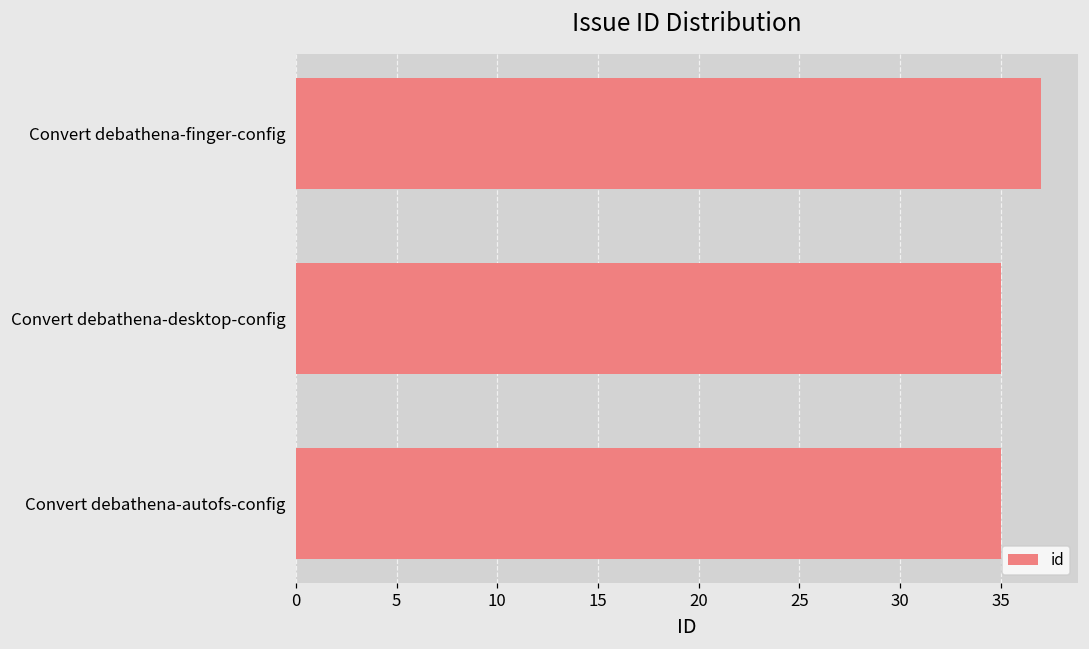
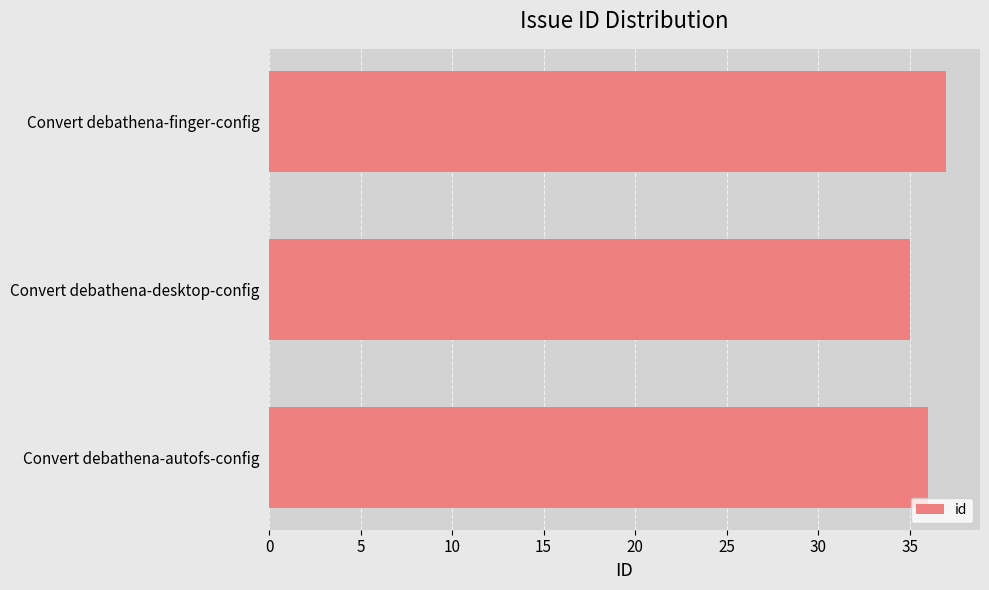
Convert debathena-autofs-config: 35 -> 36
